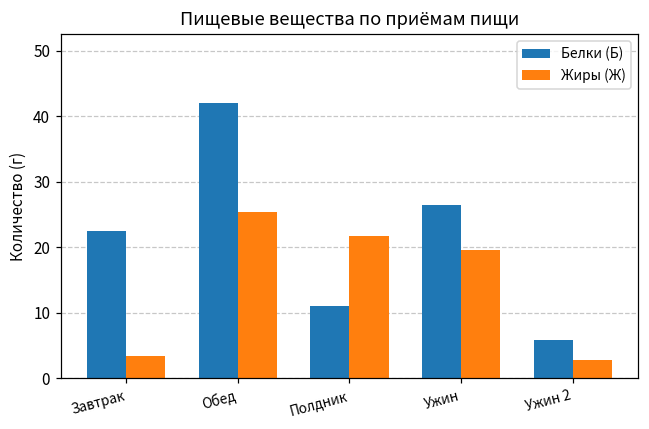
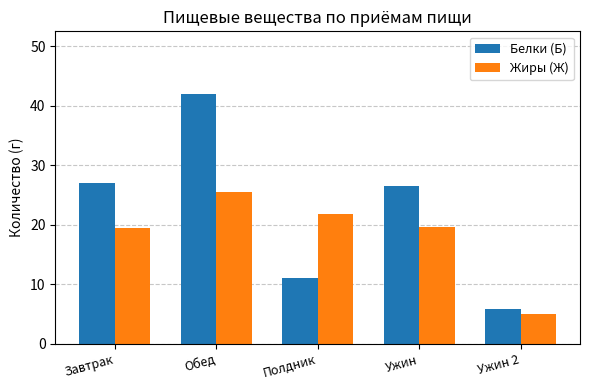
Белки (Б), Завтрак: 22 -> 27
Жиры (Ж), Завтрак: 3 -> 20
Жиры (Ж), Ужин 2: 3 -> 5
